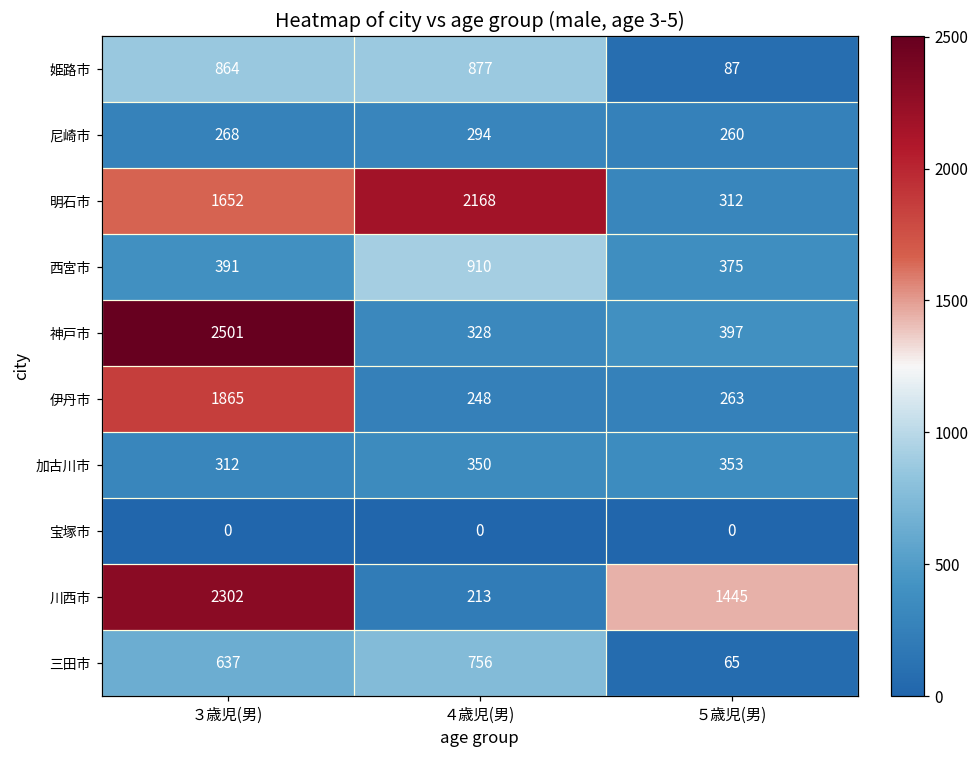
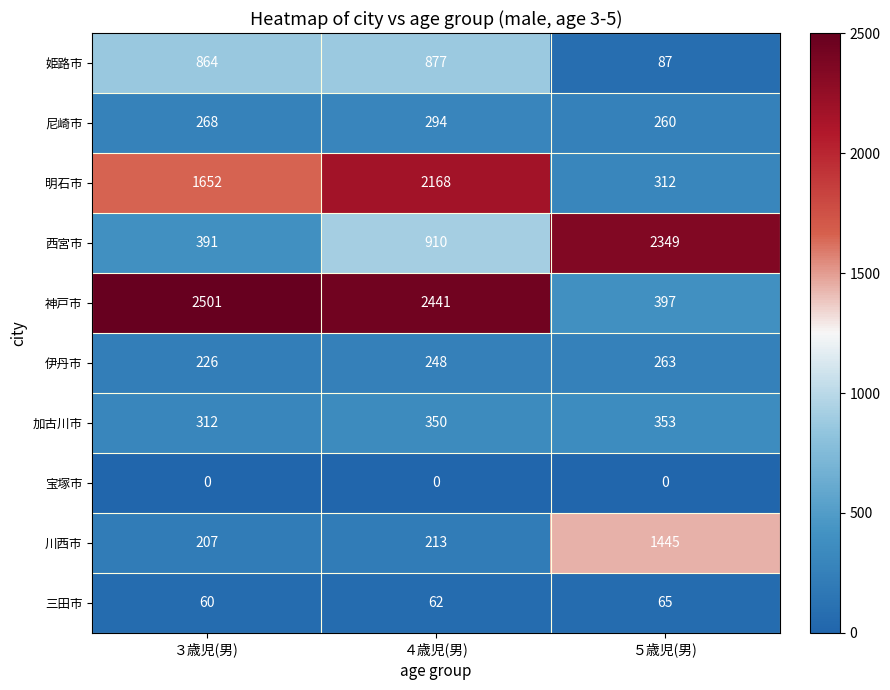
西宮市, ５歳児(男): 375 -> 2349
神戸市, ４歳児(男): 328 -> 2441
伊丹市, ３歳児(男): 1865 -> 226
川西市, ３歳児(男): 2302 -> 207
三田市, ３歳児(男): 637 -> 60
三田市, ４歳児(男): 756 -> 62
